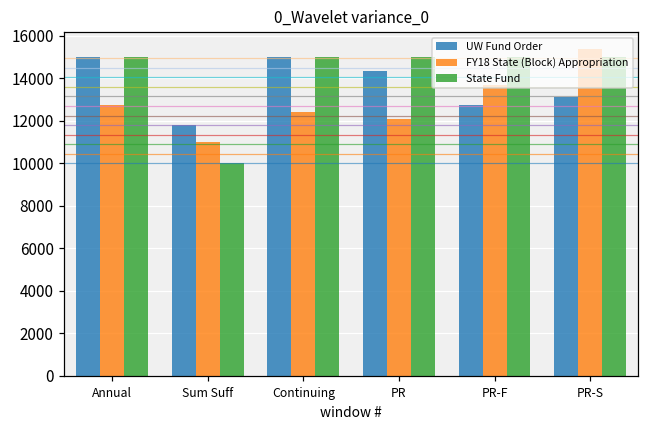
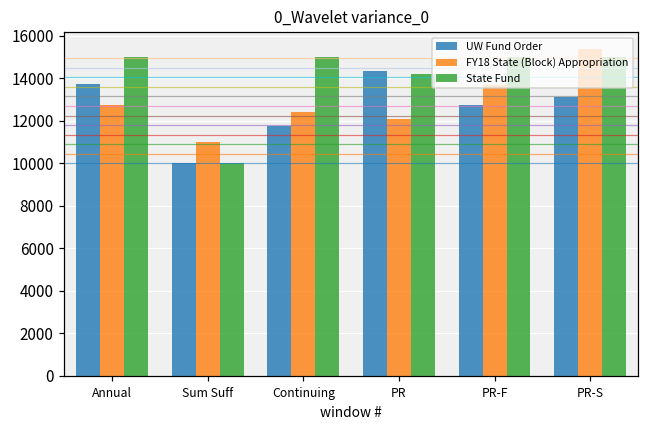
UW Fund Order, Annual: 15000 -> 13700
UW Fund Order, Sum Suff: 11800 -> 10000
UW Fund Order, Continuing: 15000 -> 11800
State Fund, PR: 15000 -> 14200
